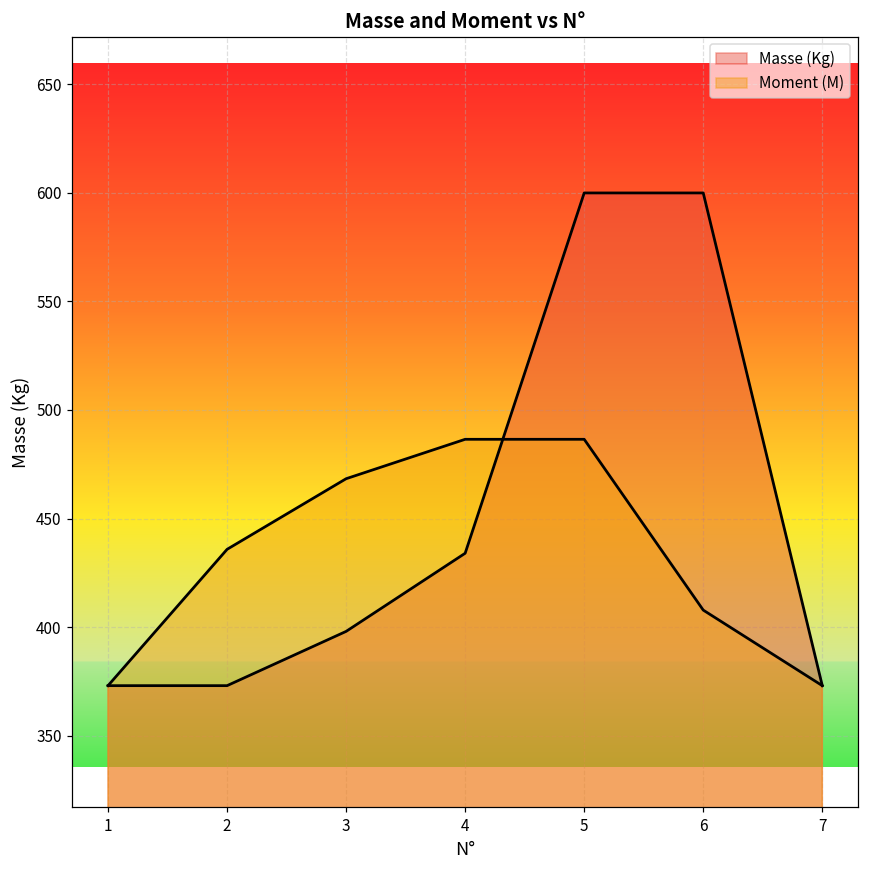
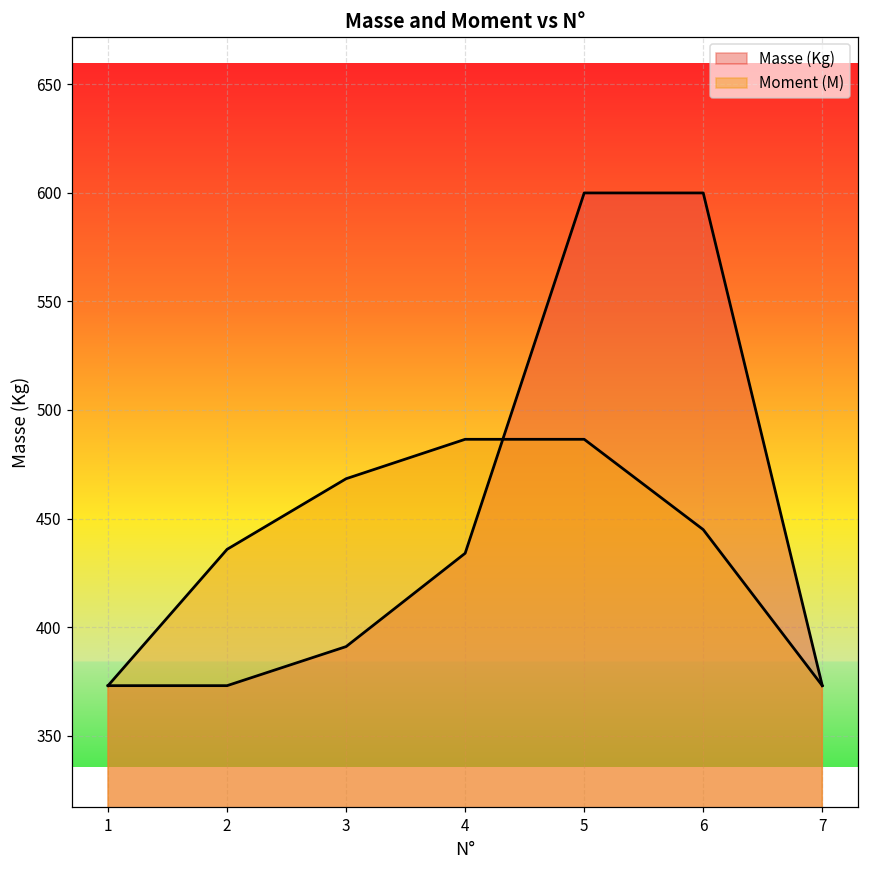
Masse (Kg), 3: 398 -> 391
Moment (M), 6: 408 -> 445
